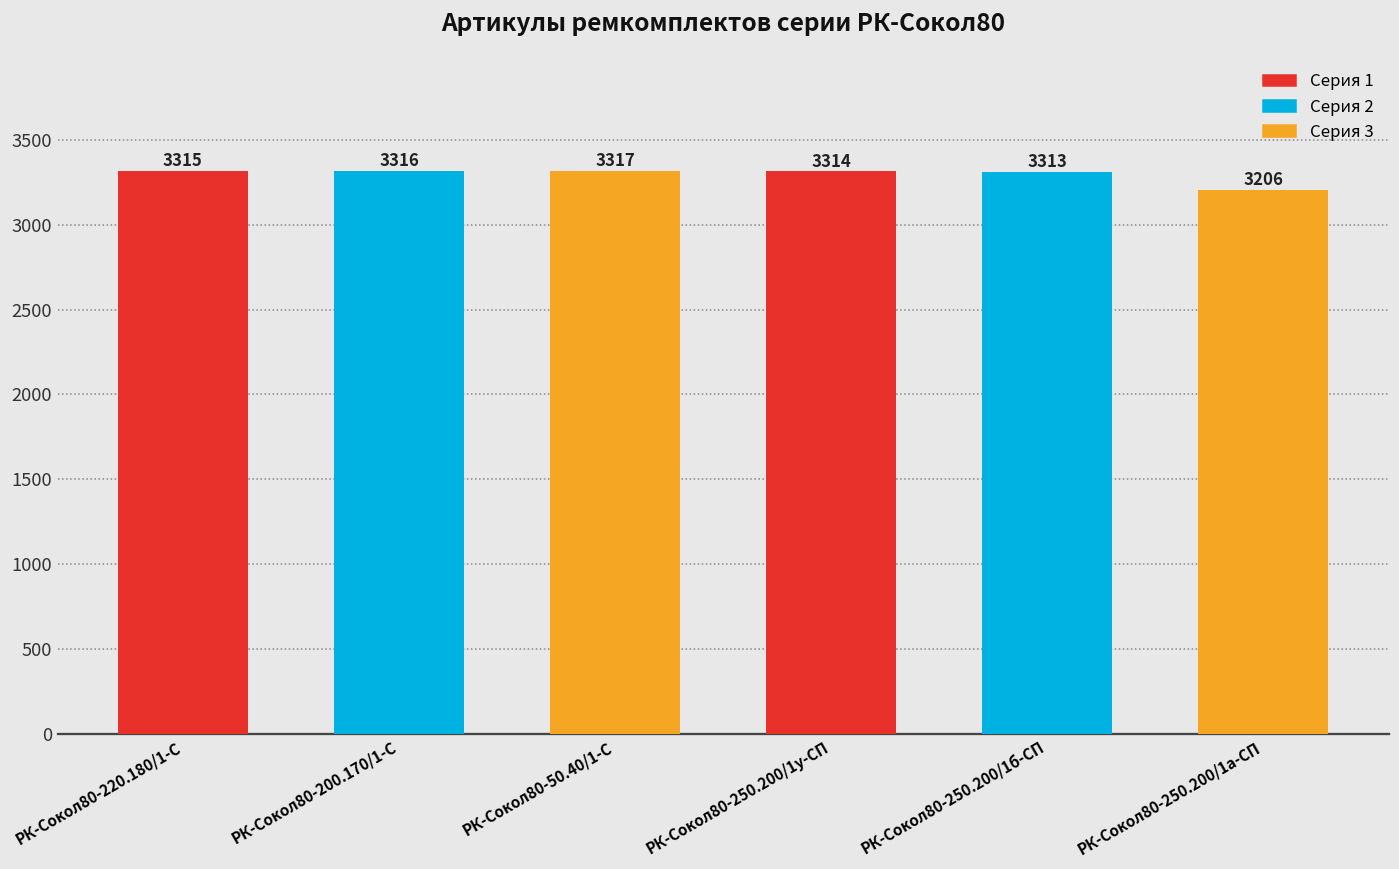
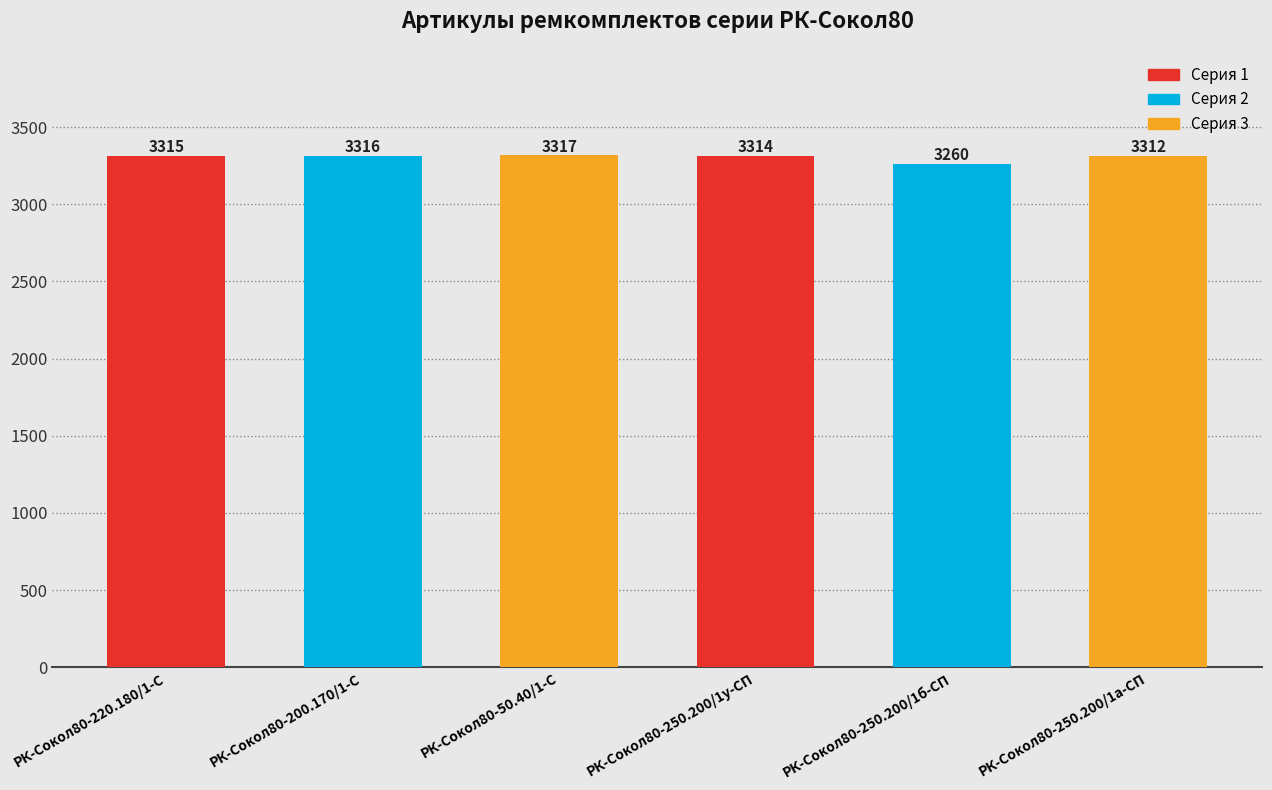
РК-Сокол80-250.200/1б-СП: 3313 -> 3260
РК-Сокол80-250.200/1а-СП: 3206 -> 3312
